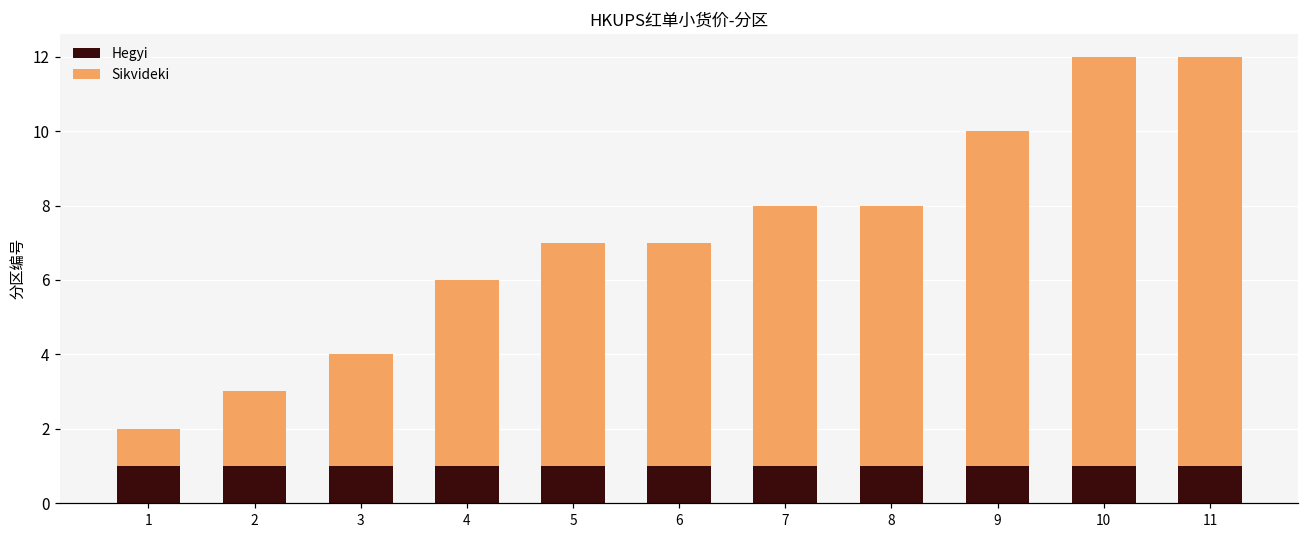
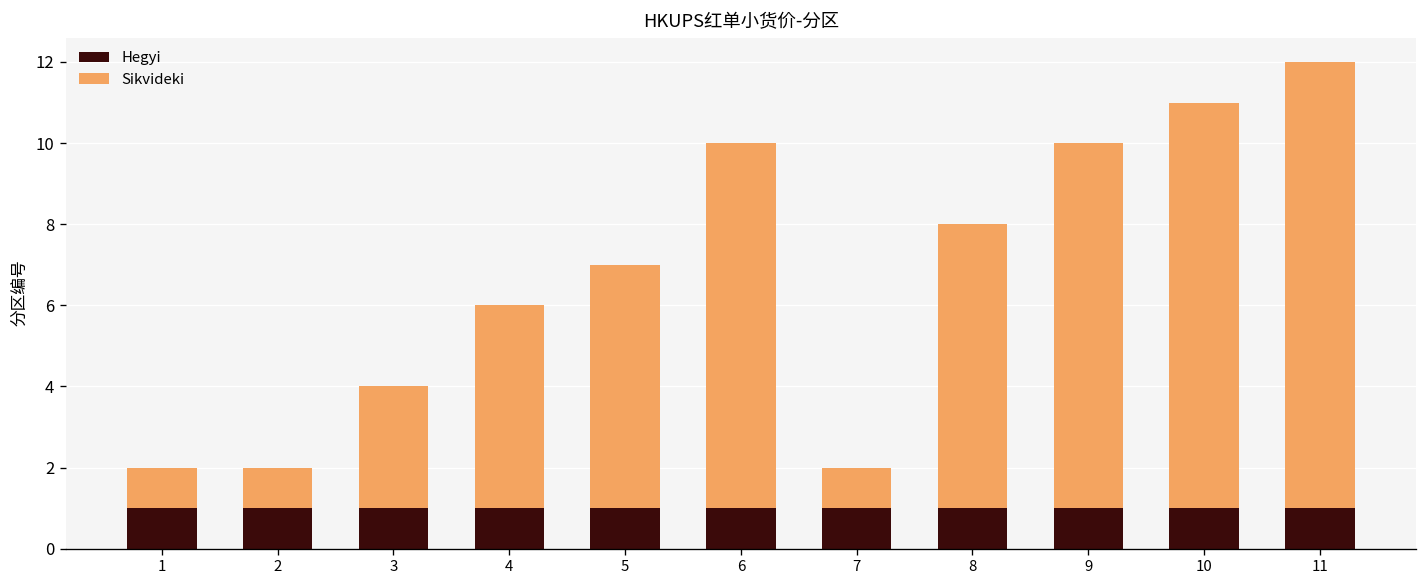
Sikvideki, 2: 2 -> 1
Sikvideki, 6: 6 -> 9
Sikvideki, 7: 7 -> 1
Sikvideki, 10: 11 -> 10
